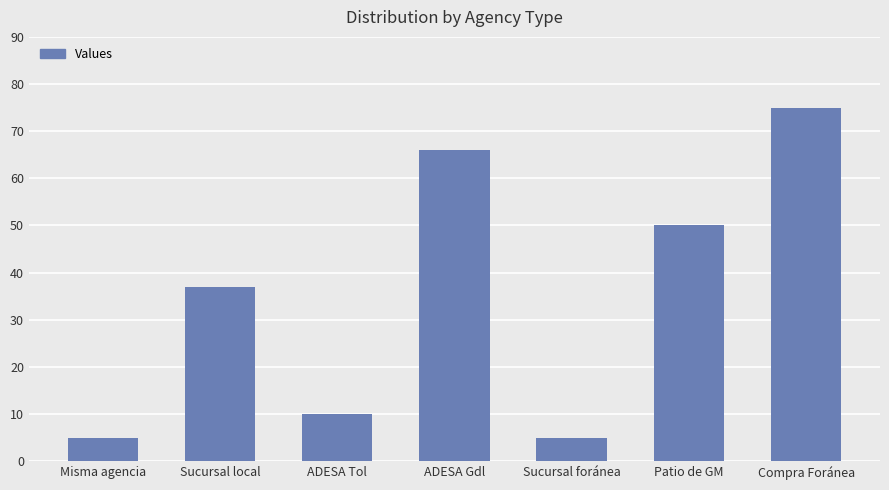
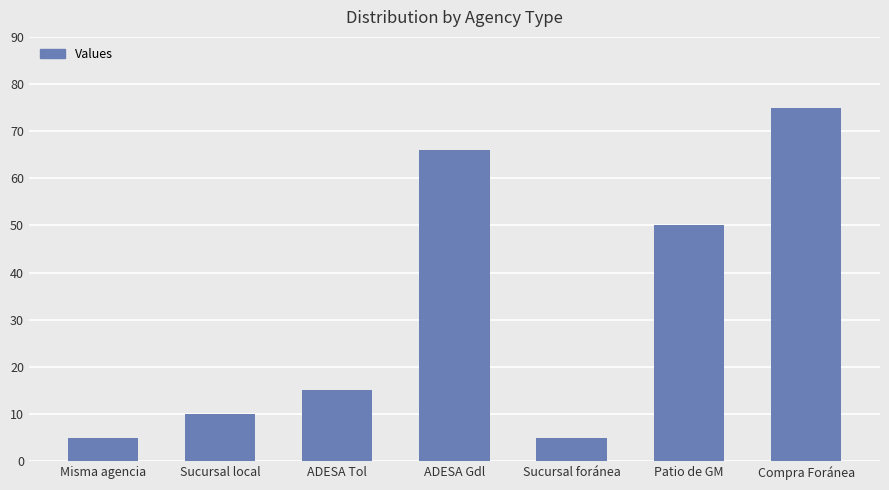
Sucursal local: 37 -> 10
ADESA Tol: 10 -> 15
